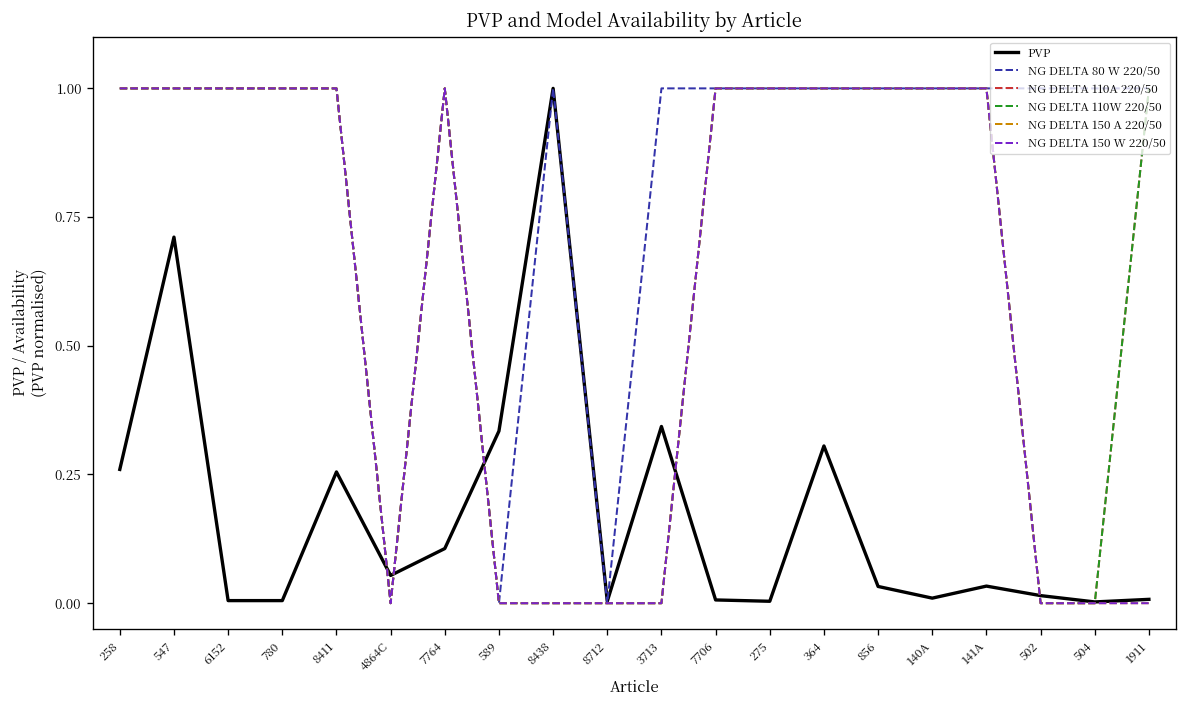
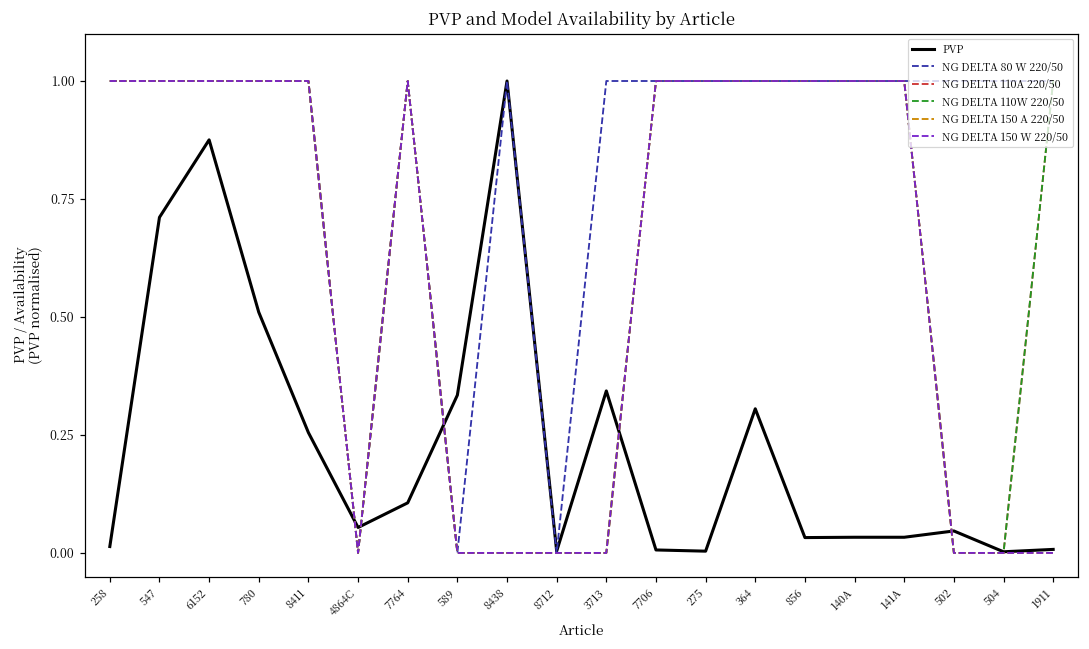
PVP, 258: 0.26 -> 0.01
PVP, 6152: 0.01 -> 0.88
PVP, 780: 0.01 -> 0.51
PVP, 140A: 0.01 -> 0.03
PVP, 502: 0.01 -> 0.05
